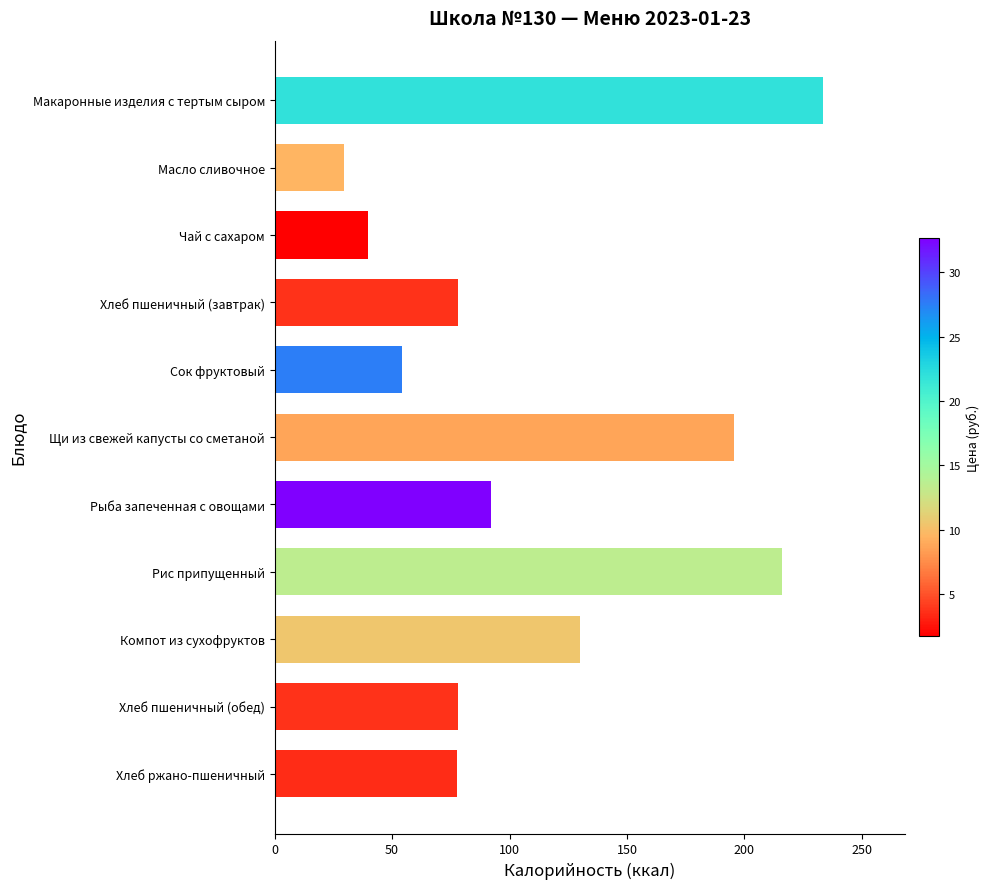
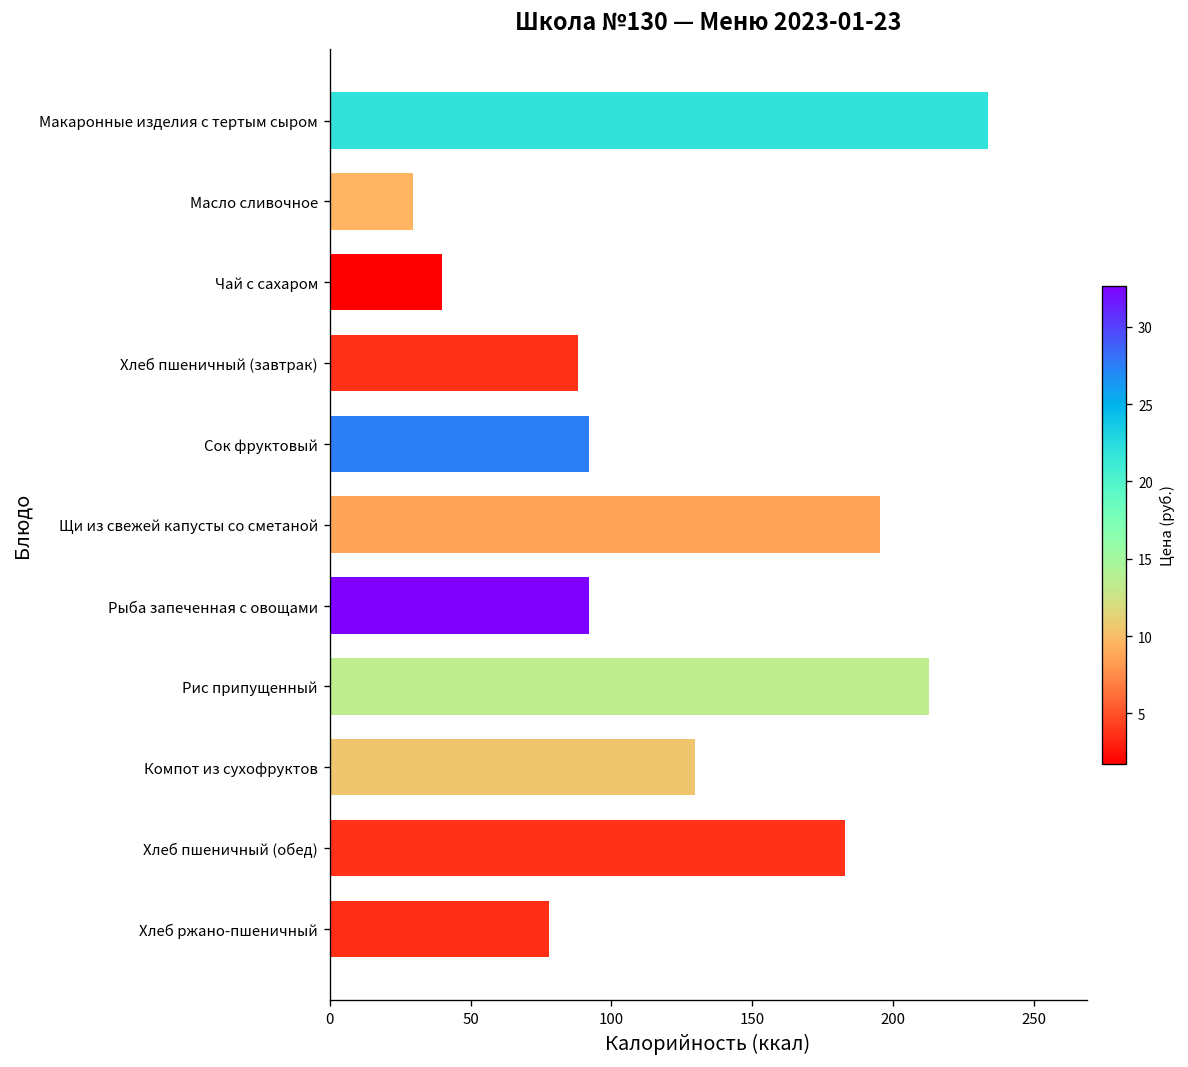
Хлеб пшеничный (завтрак): 78 -> 88
Сок фруктовый: 54 -> 92
Рис припущенный: 216 -> 212
Хлеб пшеничный (обед): 78 -> 183
